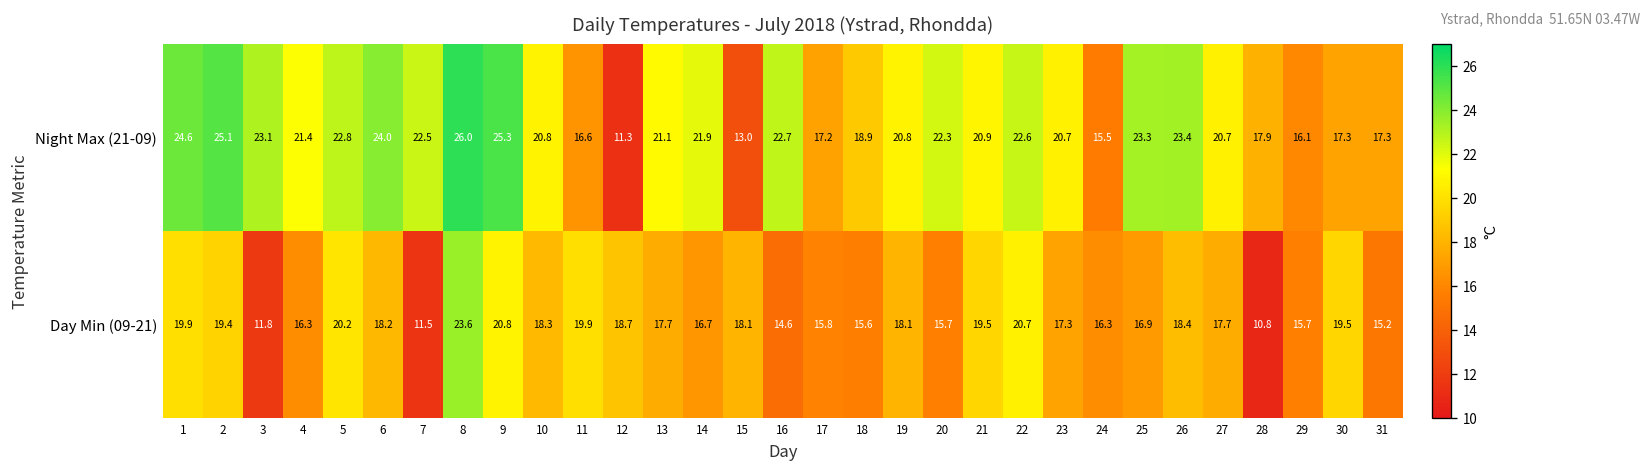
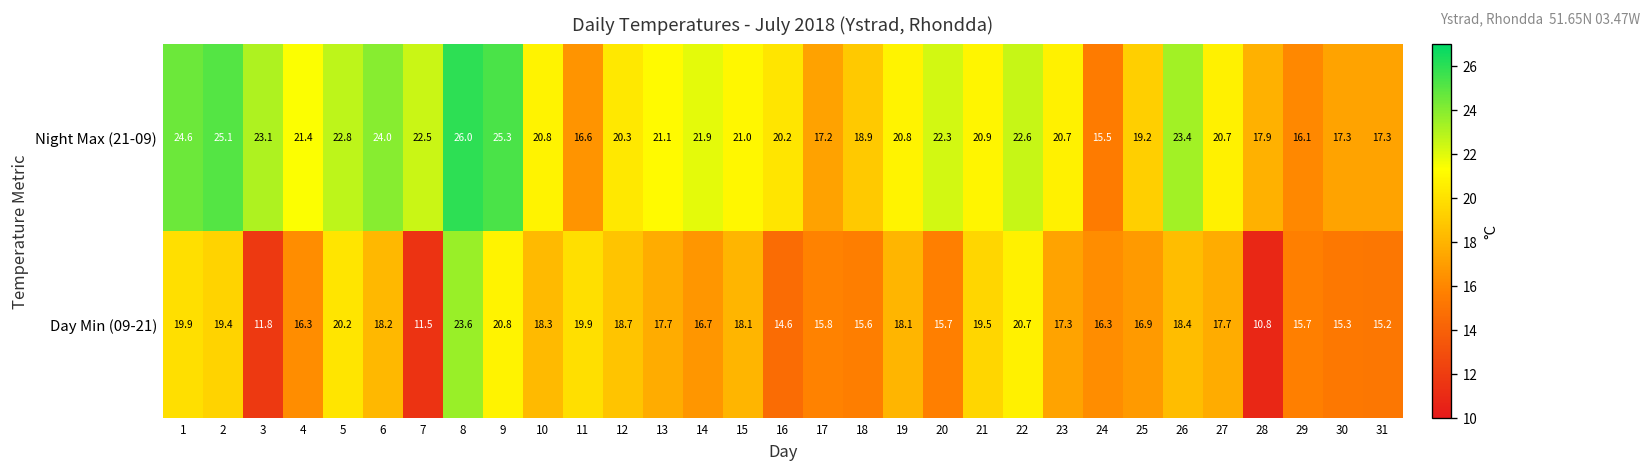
Night Max (21-09), 12: 11.3 -> 20.3
Night Max (21-09), 15: 13.0 -> 21.0
Night Max (21-09), 16: 22.7 -> 20.2
Night Max (21-09), 25: 23.3 -> 19.2
Day Min (09-21), 30: 19.5 -> 15.3
